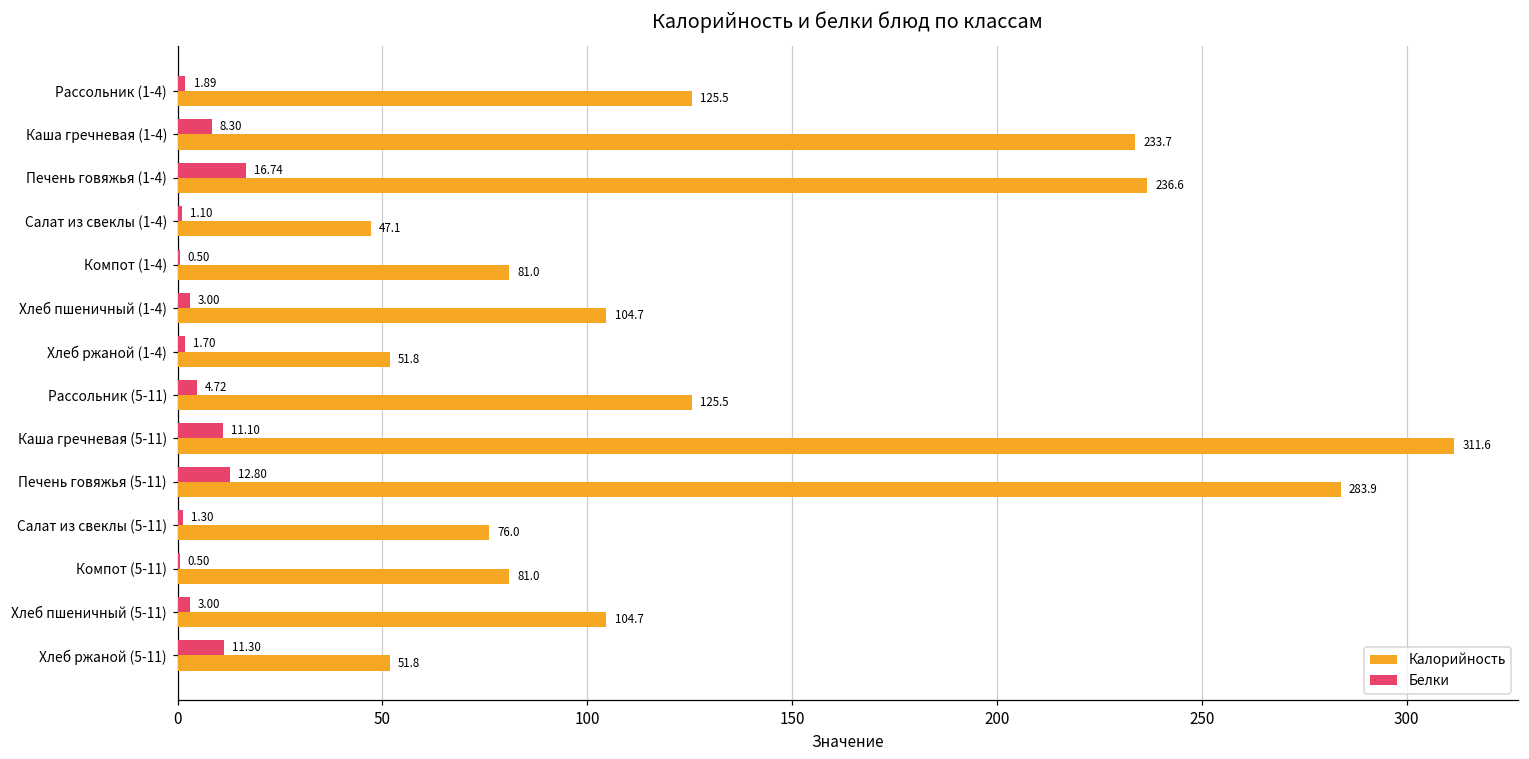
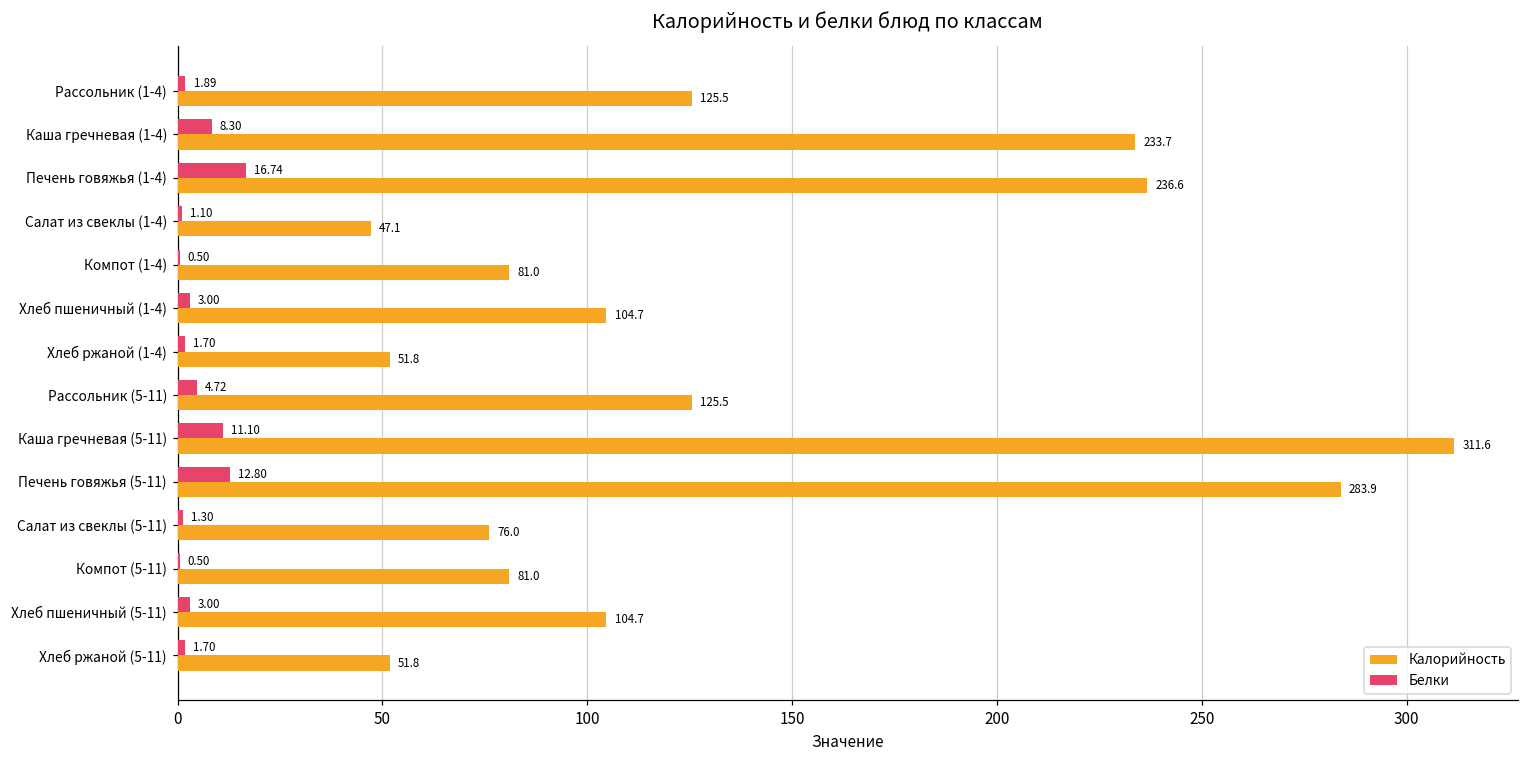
Белки, Хлеб ржаной (5-11): 11.30 -> 1.70
